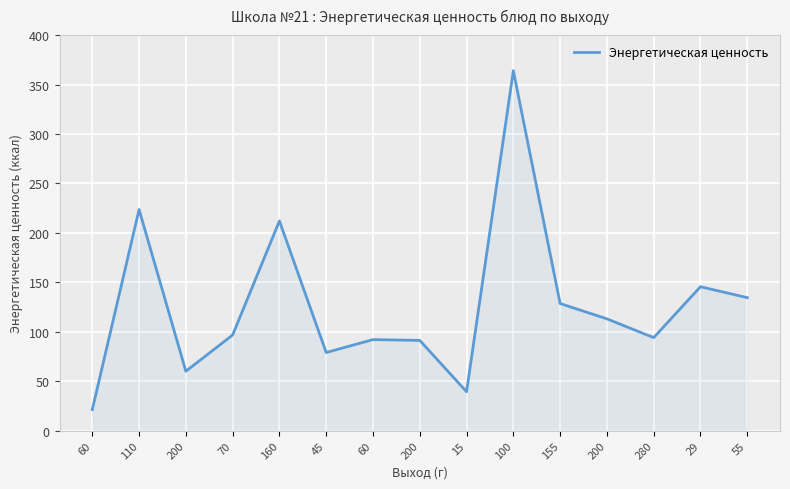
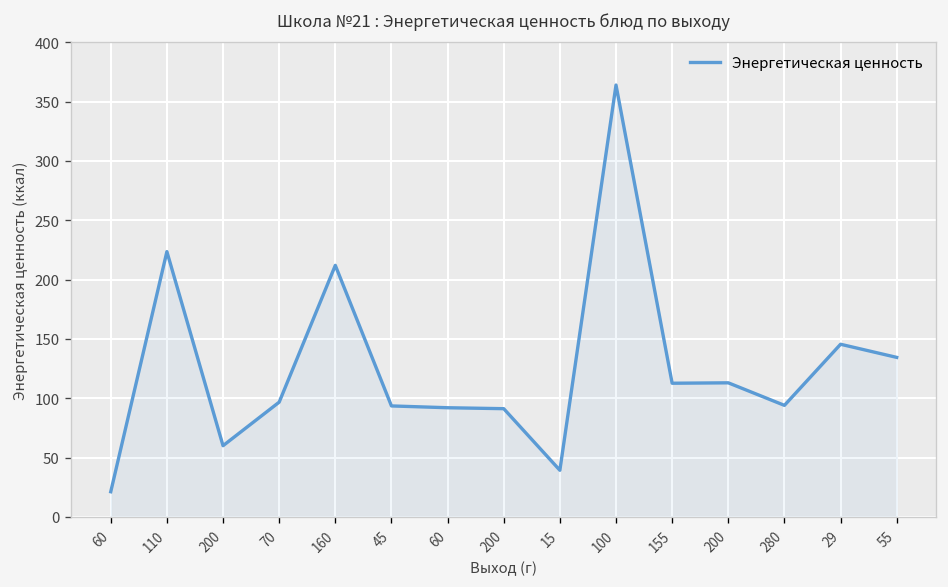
45: 80 -> 90
155: 130 -> 110
